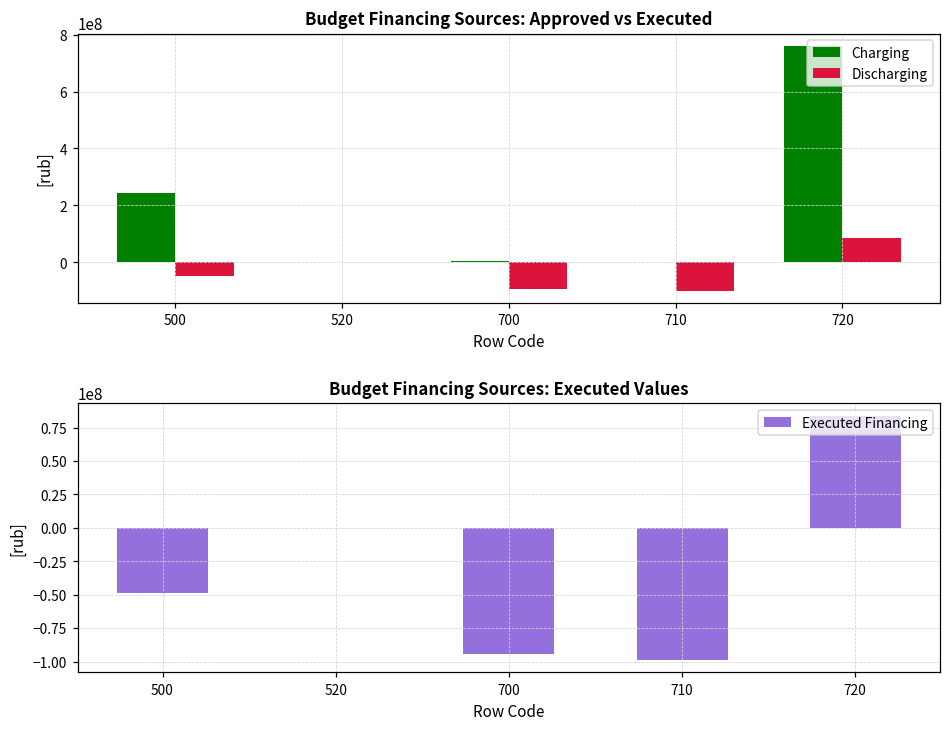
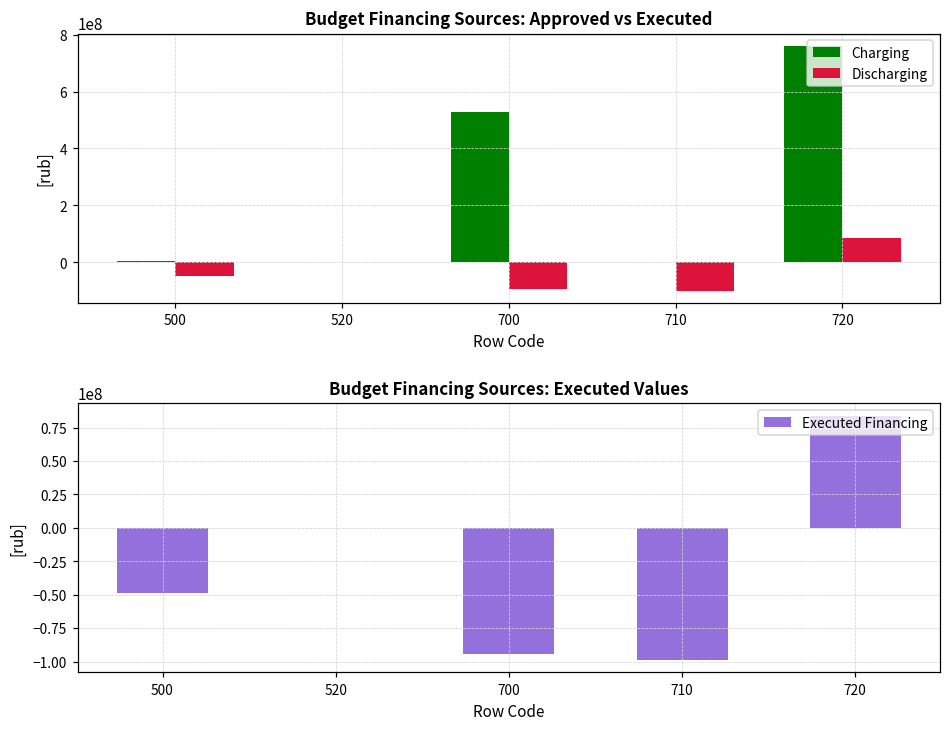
Budget Financing Sources: Approved vs Executed, Charging, 500: 250000000 -> 0
Budget Financing Sources: Approved vs Executed, Charging, 700: 0 -> 530000000
